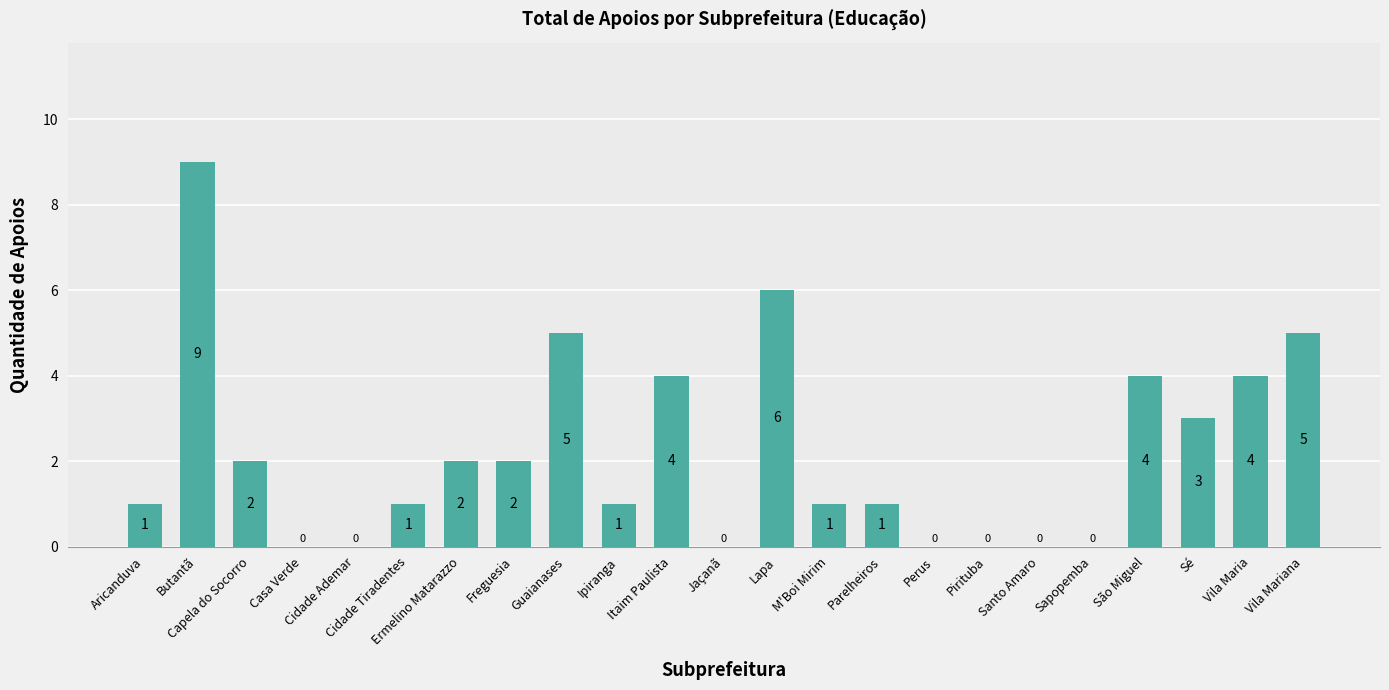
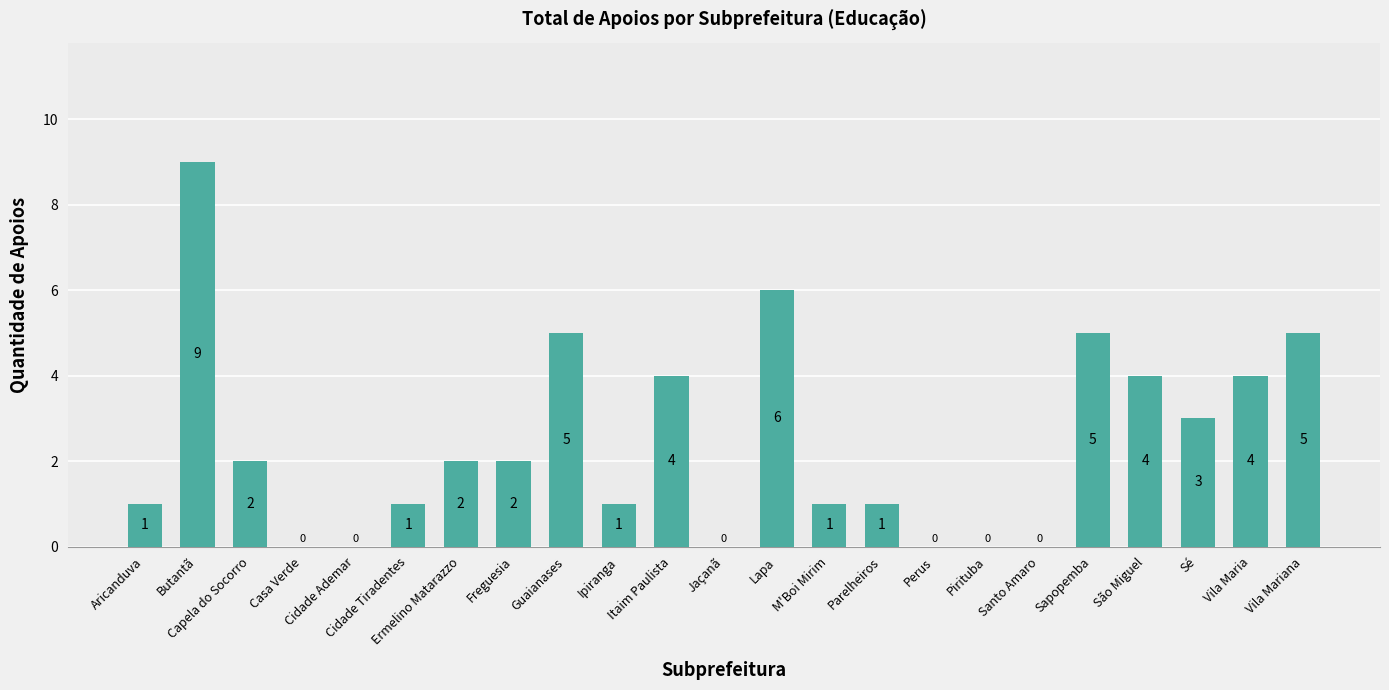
Sapopemba: 0 -> 5
